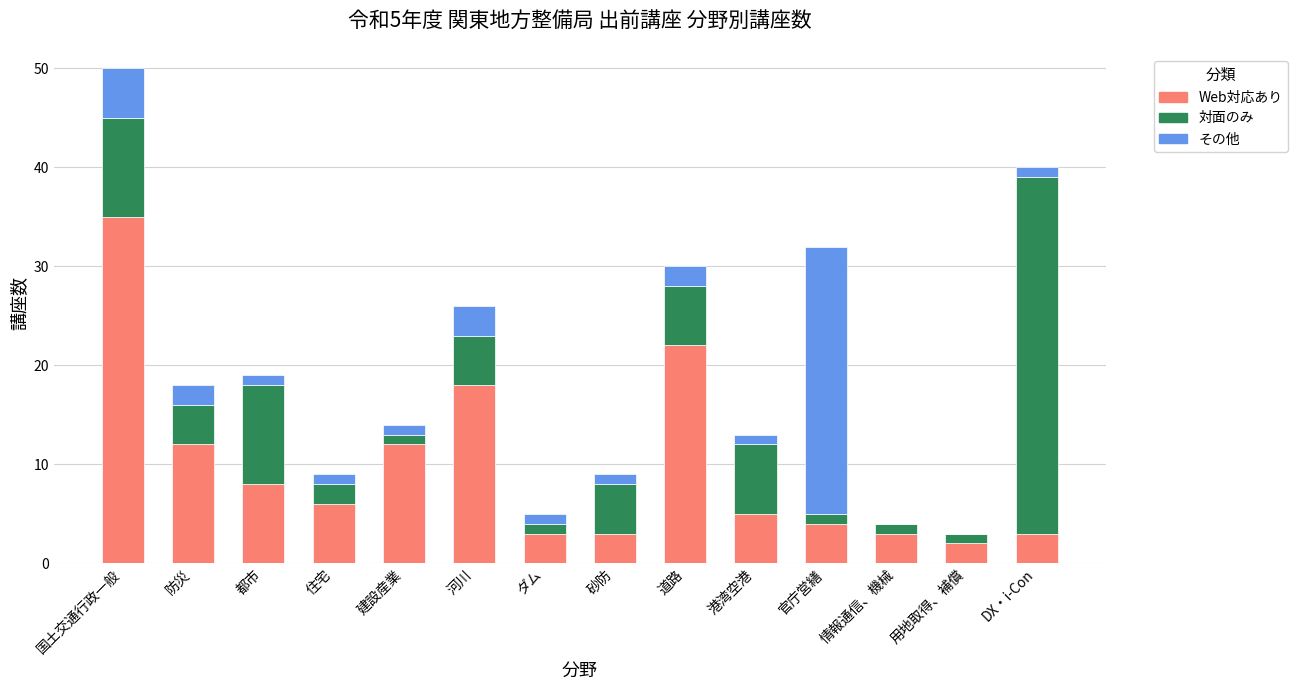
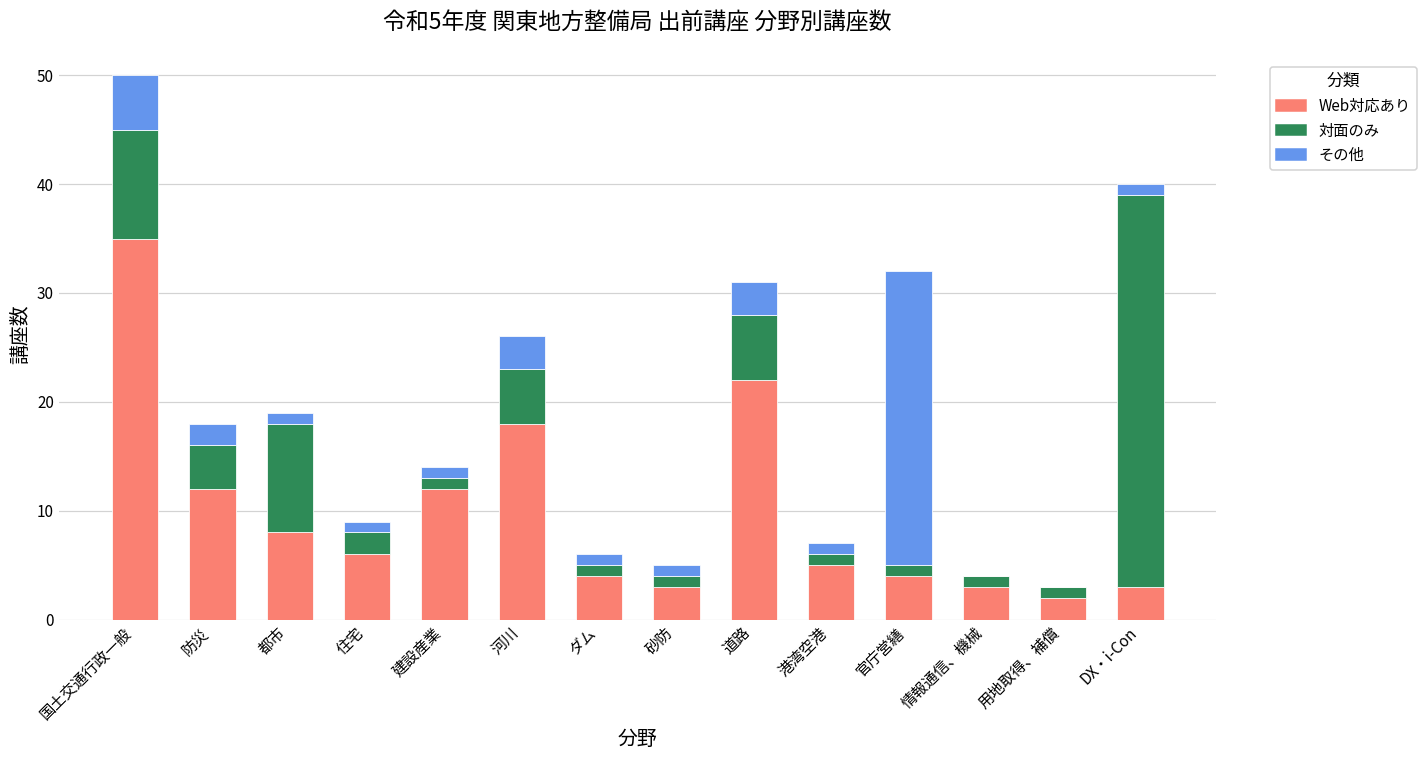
Web対応あり, ダム: 3 -> 4
対面のみ, 砂防: 5 -> 1
その他, 道路: 2 -> 3
対面のみ, 港湾空港: 7 -> 1
